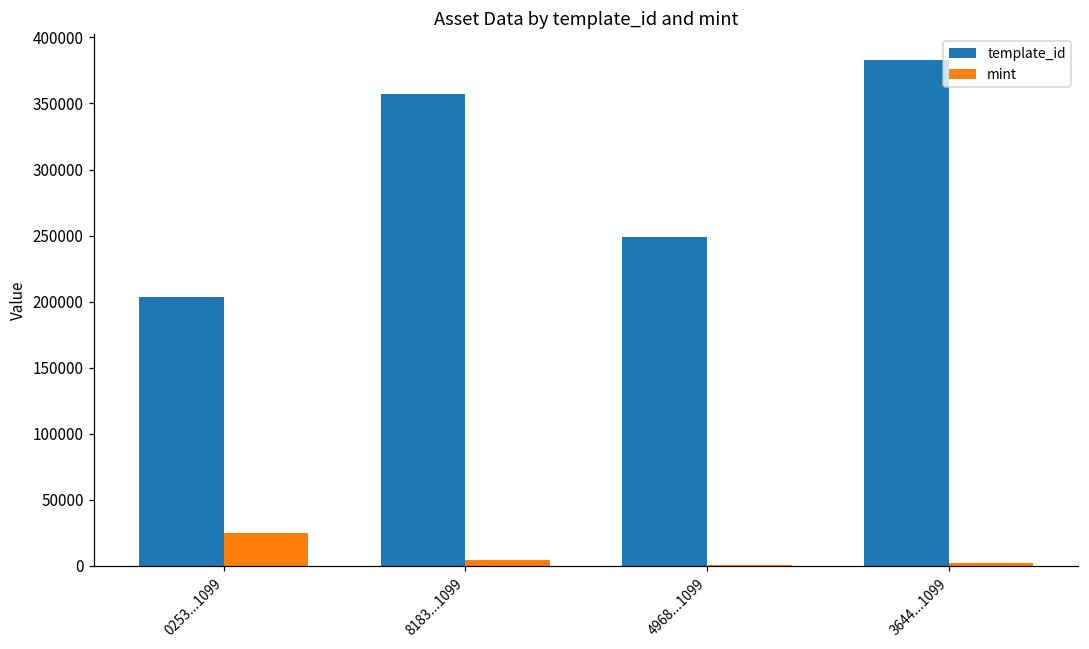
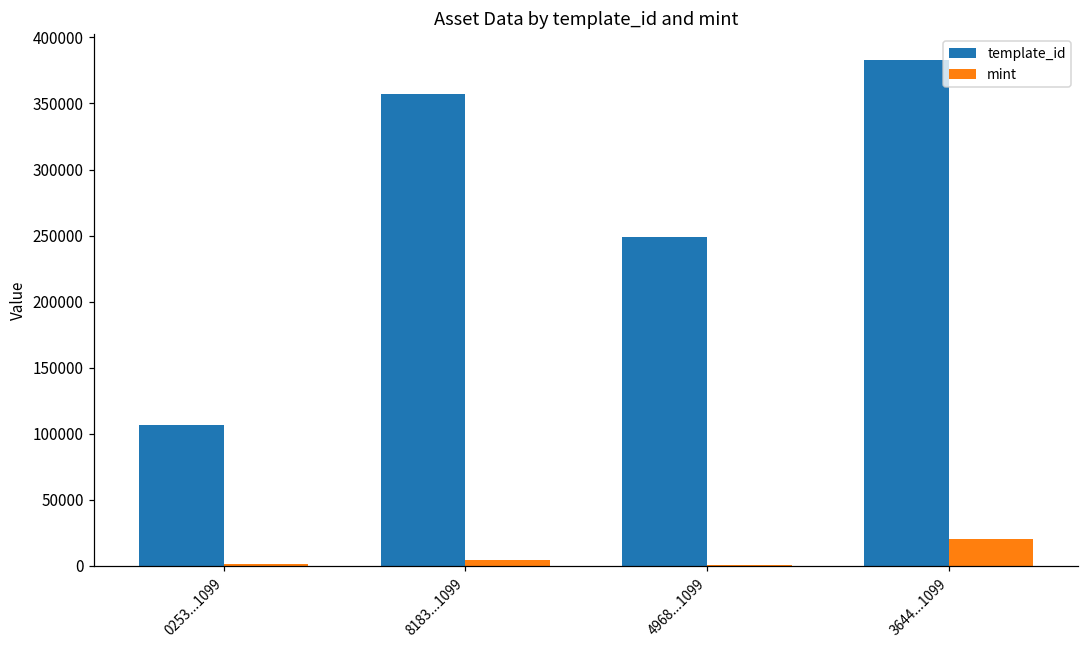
template_id, 0253...1099: 204000 -> 107000
mint, 0253...1099: 25000 -> 2000
mint, 3644...1099: 2000 -> 20000
